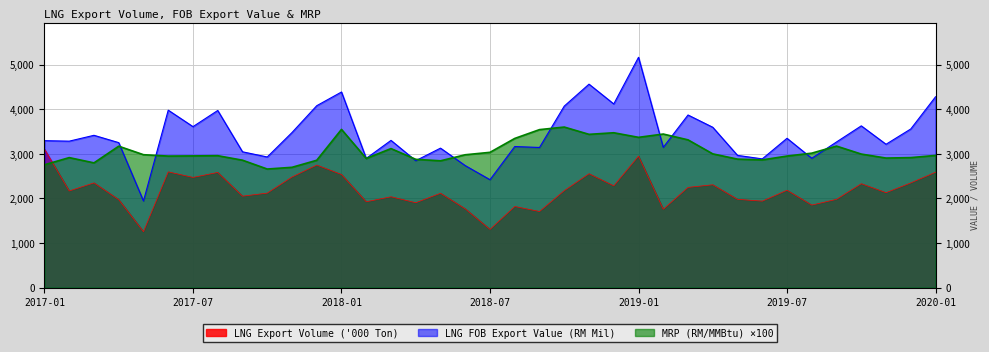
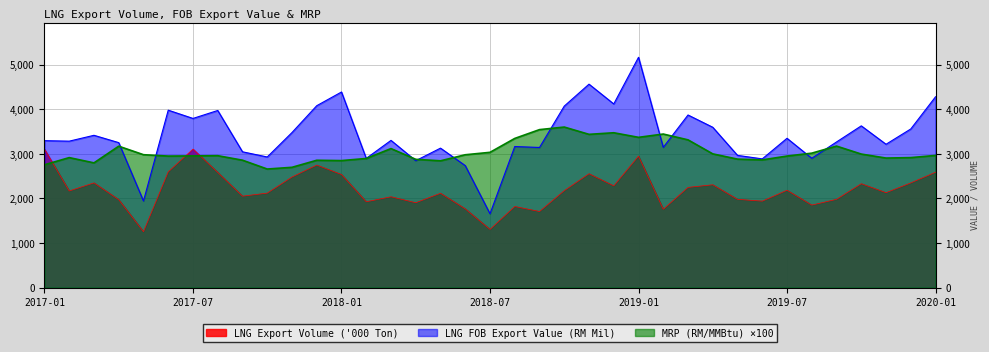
LNG Export Volume ('000 Ton), 2017-07: 2,500 -> 3,100
LNG FOB Export Value (RM Mil), 2017-07: 3,600 -> 3,800
MRP (RM/MMBtu) ×100, 2018-01: 3,500 -> 2,800
LNG FOB Export Value (RM Mil), 2018-07: 2,400 -> 1,700
